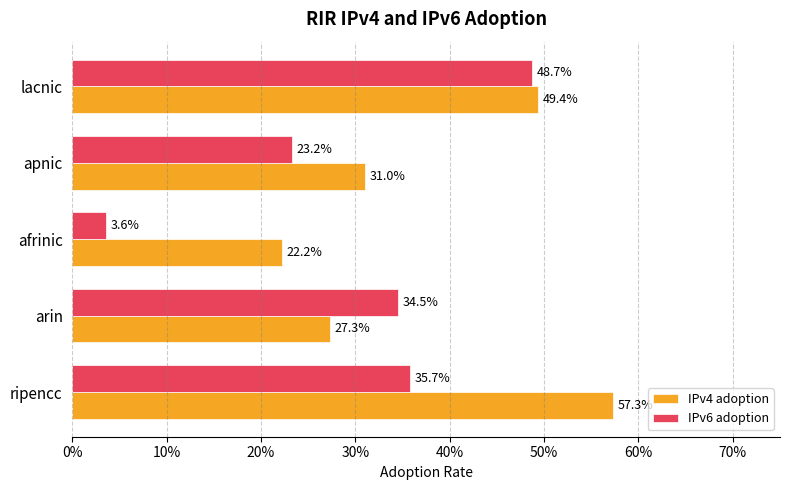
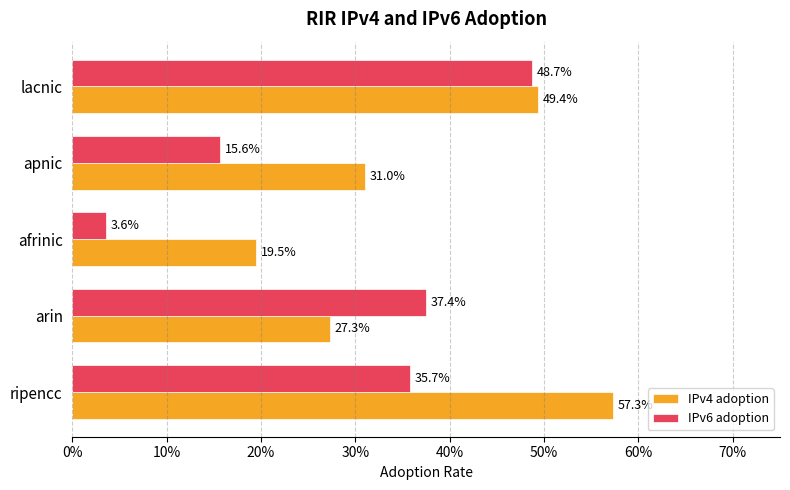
IPv6 adoption, apnic: 23.2% -> 15.6%
IPv4 adoption, afrinic: 22.2% -> 19.5%
IPv6 adoption, arin: 34.5% -> 37.4%
